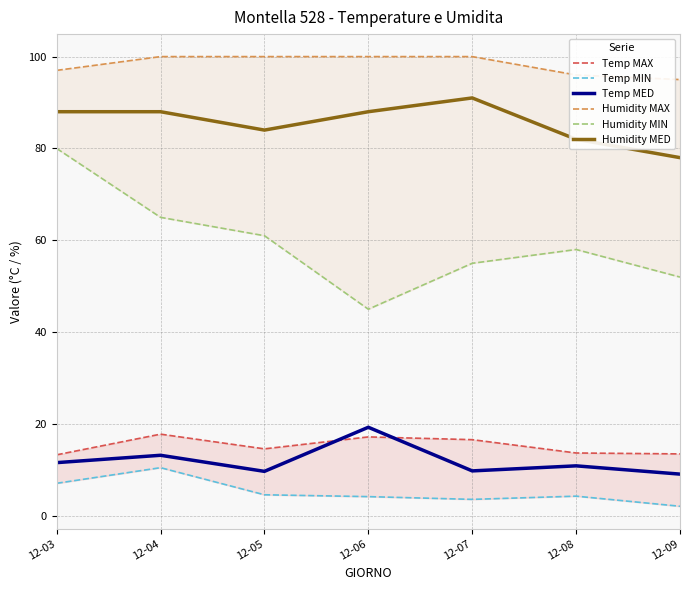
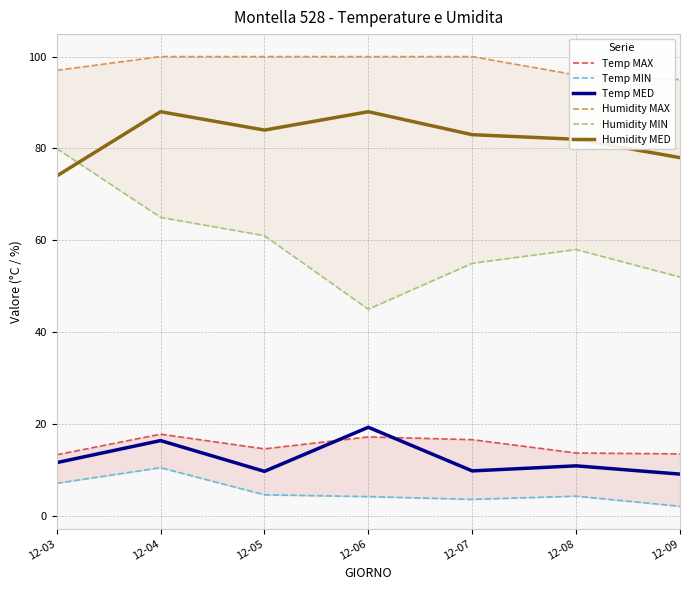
Humidity MED, 12-03: 88 -> 74
Temp MED, 12-04: 13 -> 16
Humidity MED, 12-07: 91 -> 83
